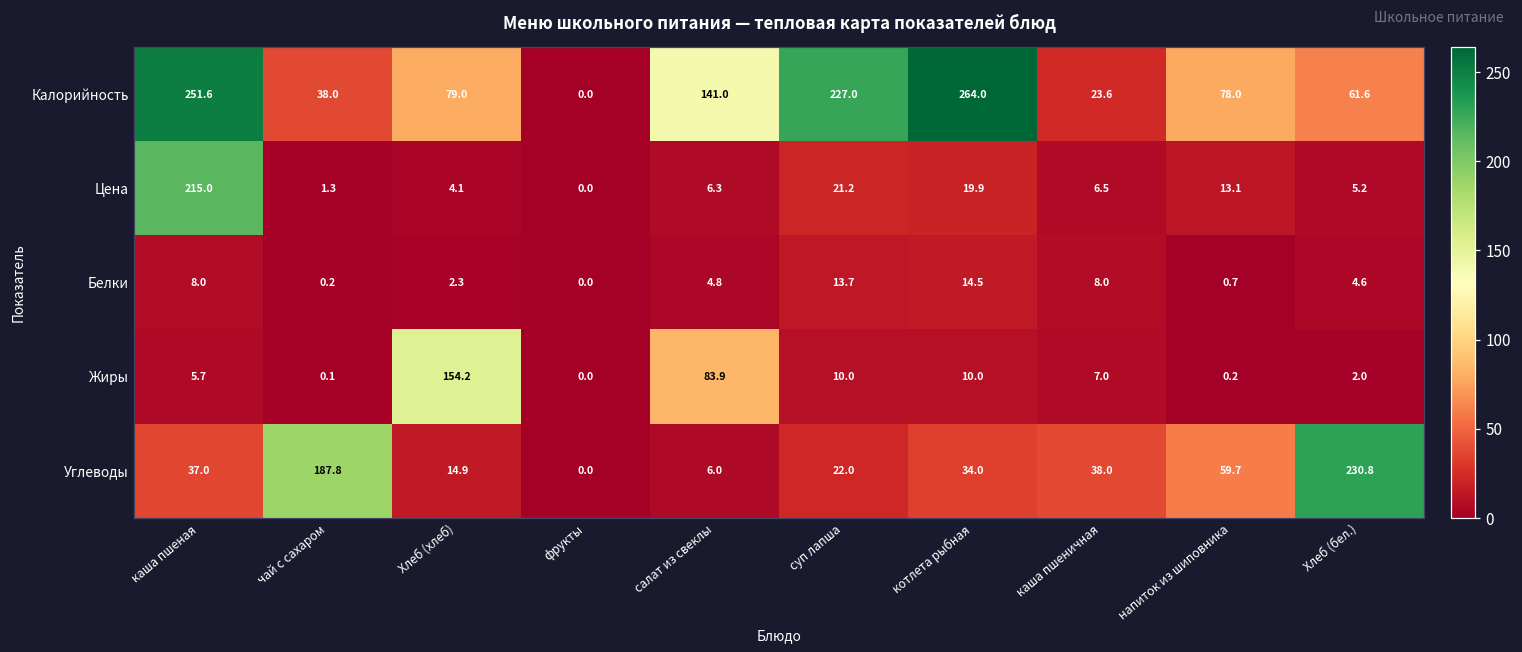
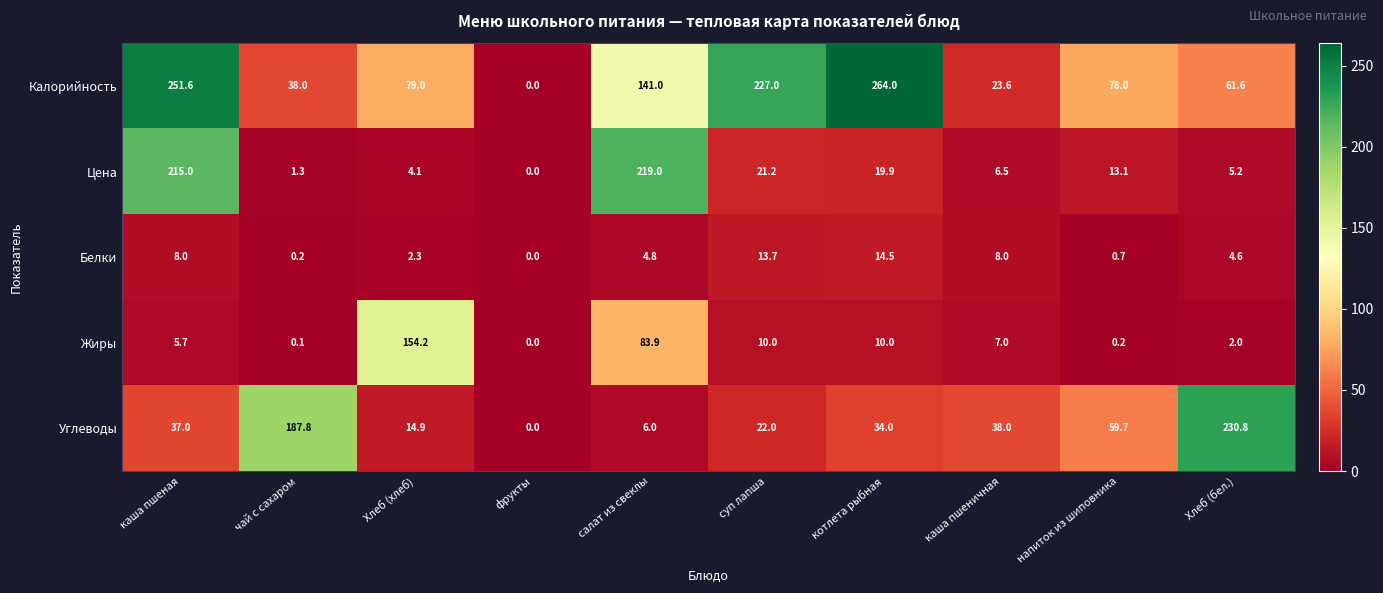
Цена, салат из свеклы: 6.3 -> 219.0
